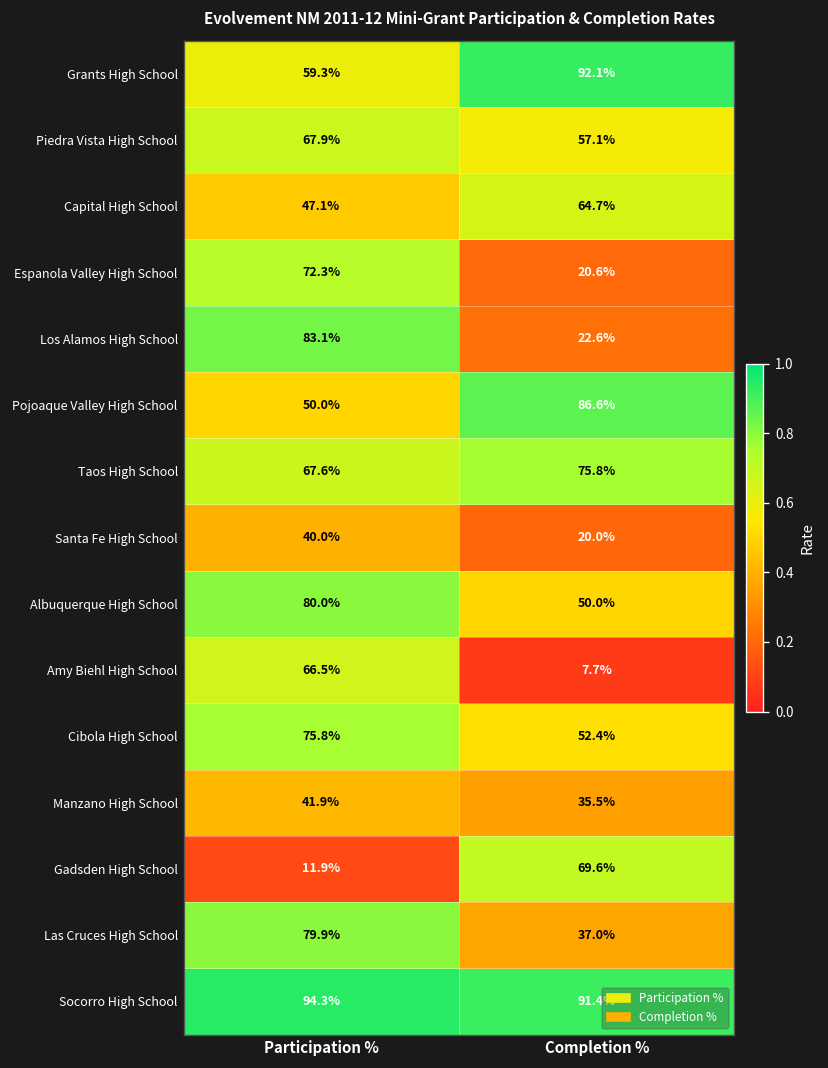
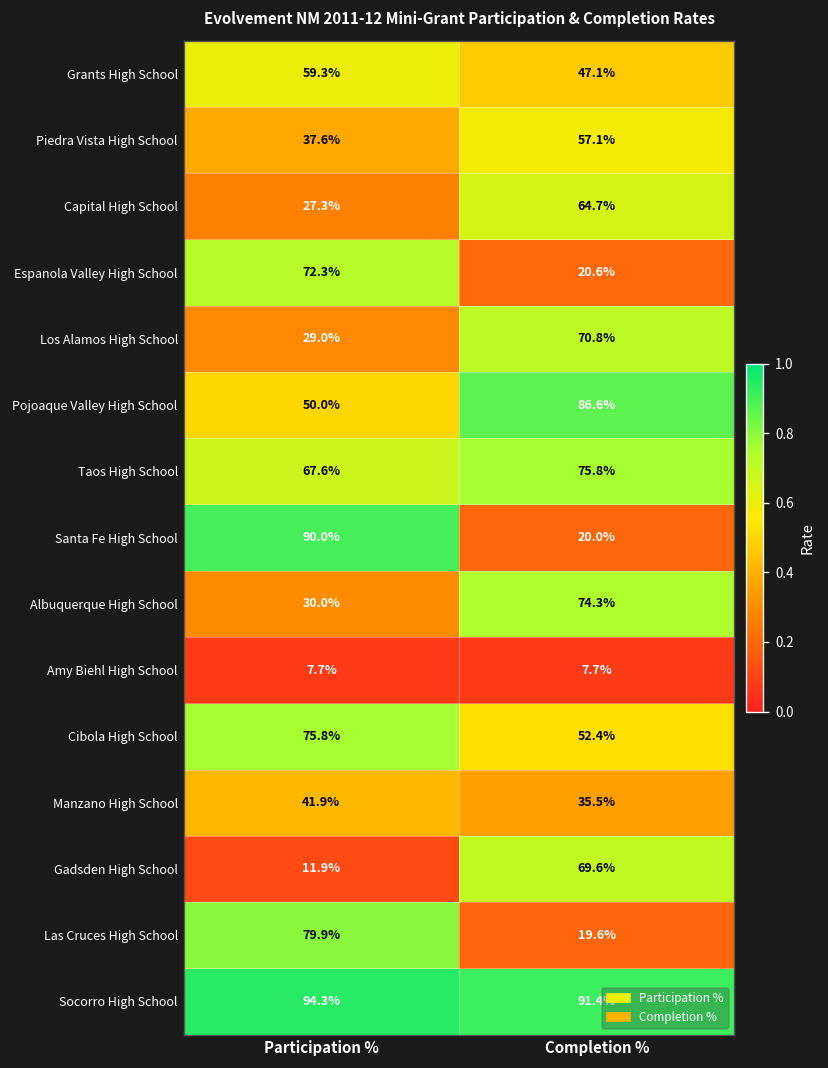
Grants High School, Completion %: 92.1% -> 47.1%
Piedra Vista High School, Participation %: 67.9% -> 37.6%
Capital High School, Participation %: 47.1% -> 27.3%
Los Alamos High School, Participation %: 83.1% -> 29.0%
Los Alamos High School, Completion %: 22.6% -> 70.8%
Santa Fe High School, Participation %: 40.0% -> 90.0%
Albuquerque High School, Participation %: 80.0% -> 30.0%
Albuquerque High School, Completion %: 50.0% -> 74.3%
Amy Biehl High School, Participation %: 66.5% -> 7.7%
Las Cruces High School, Completion %: 37.0% -> 19.6%
